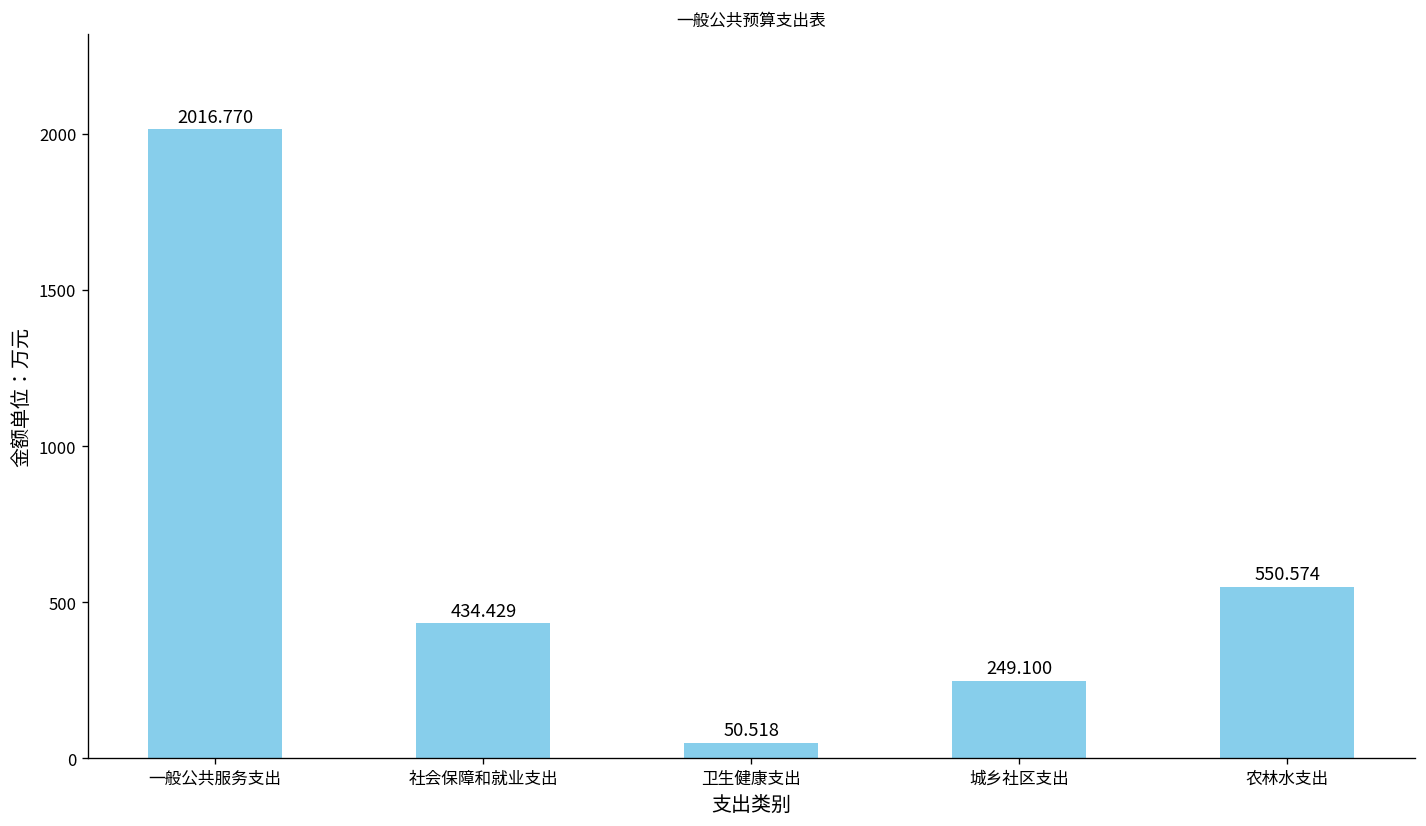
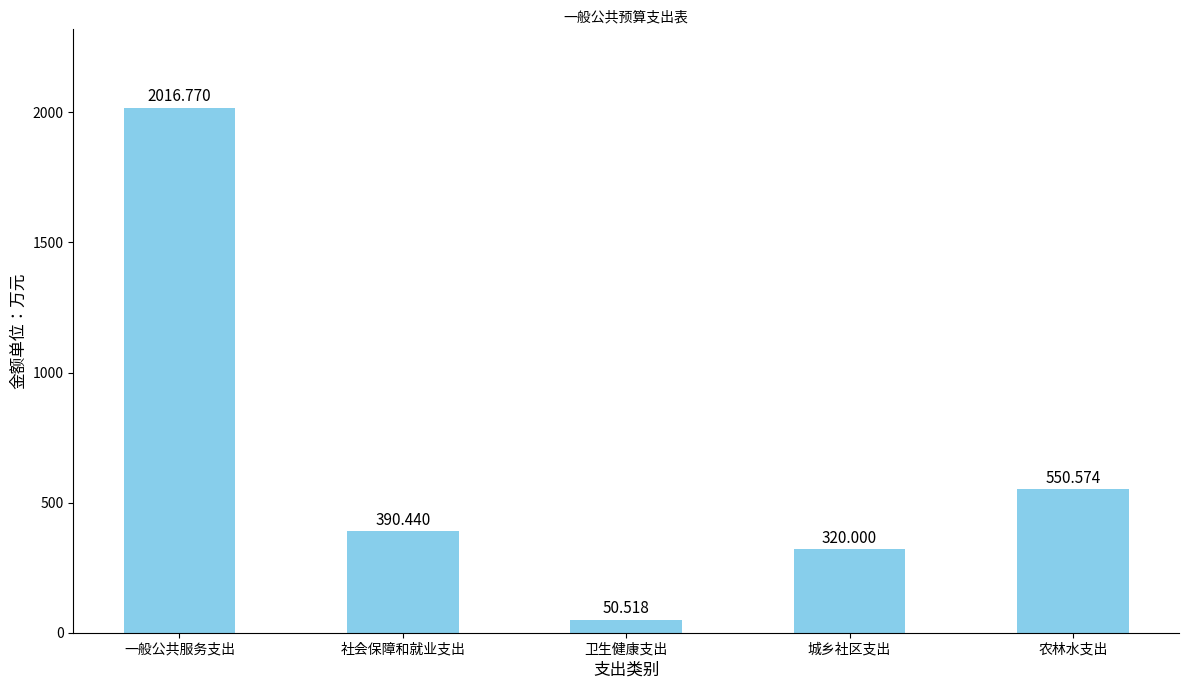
社会保障和就业支出: 434.429 -> 390.440
城乡社区支出: 249.100 -> 320.000
